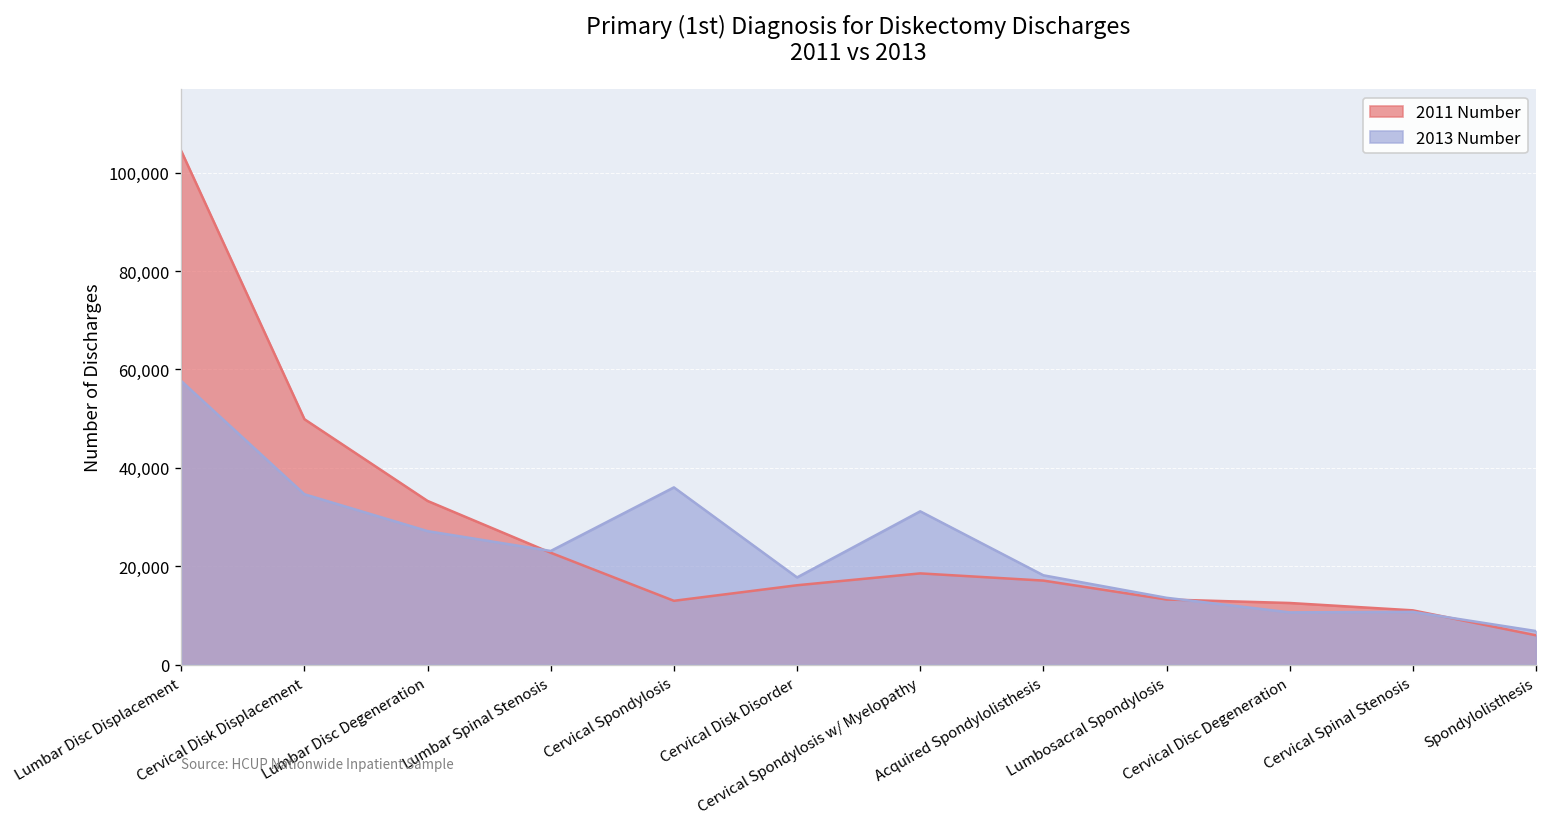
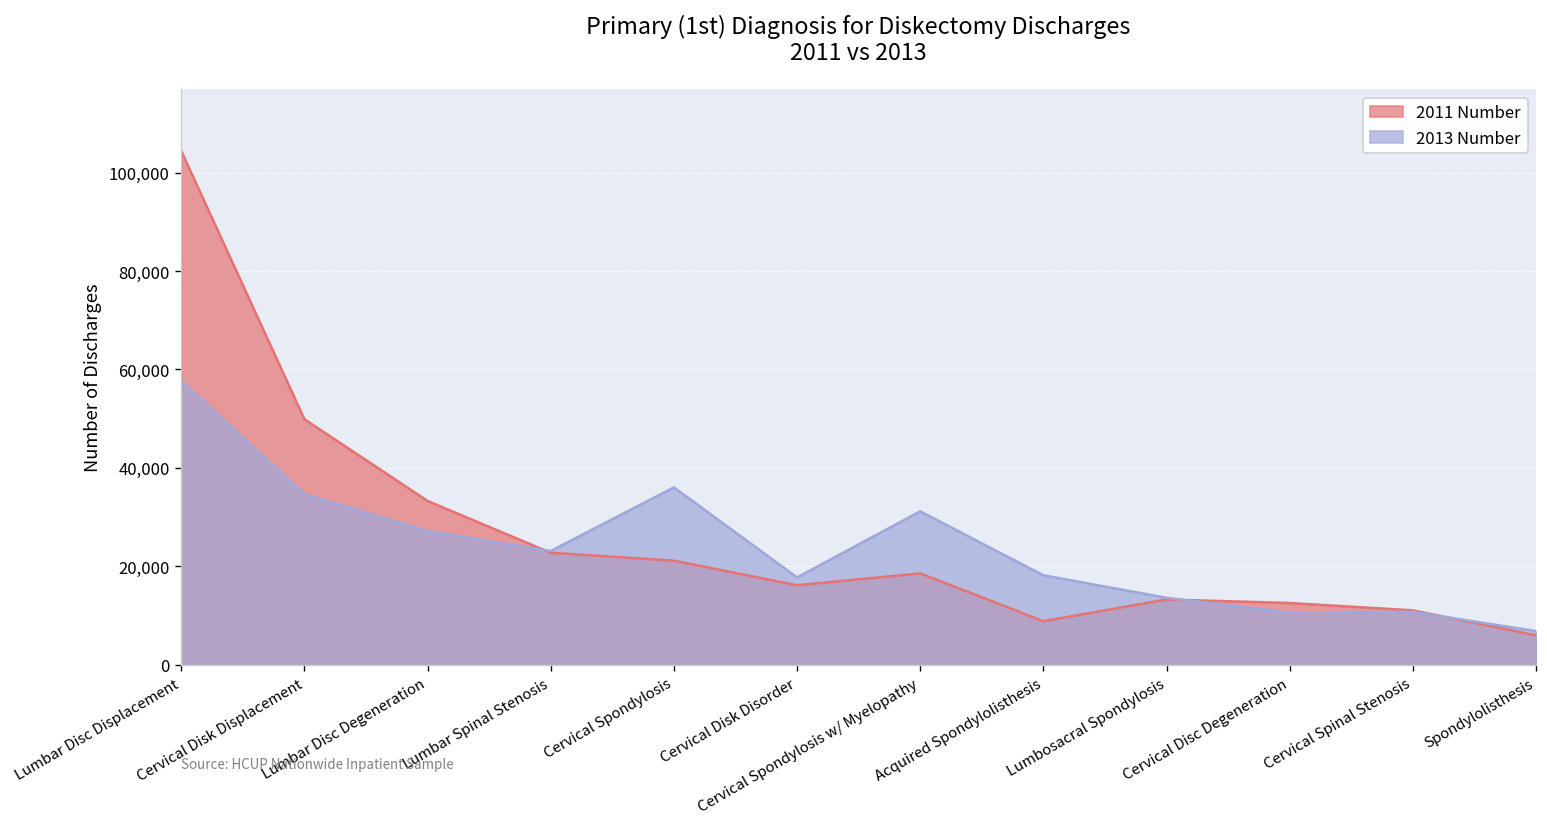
2011 Number, Cervical Spondylosis: 13,000 -> 21,000
2011 Number, Acquired Spondylolisthesis: 17,000 -> 9,000
